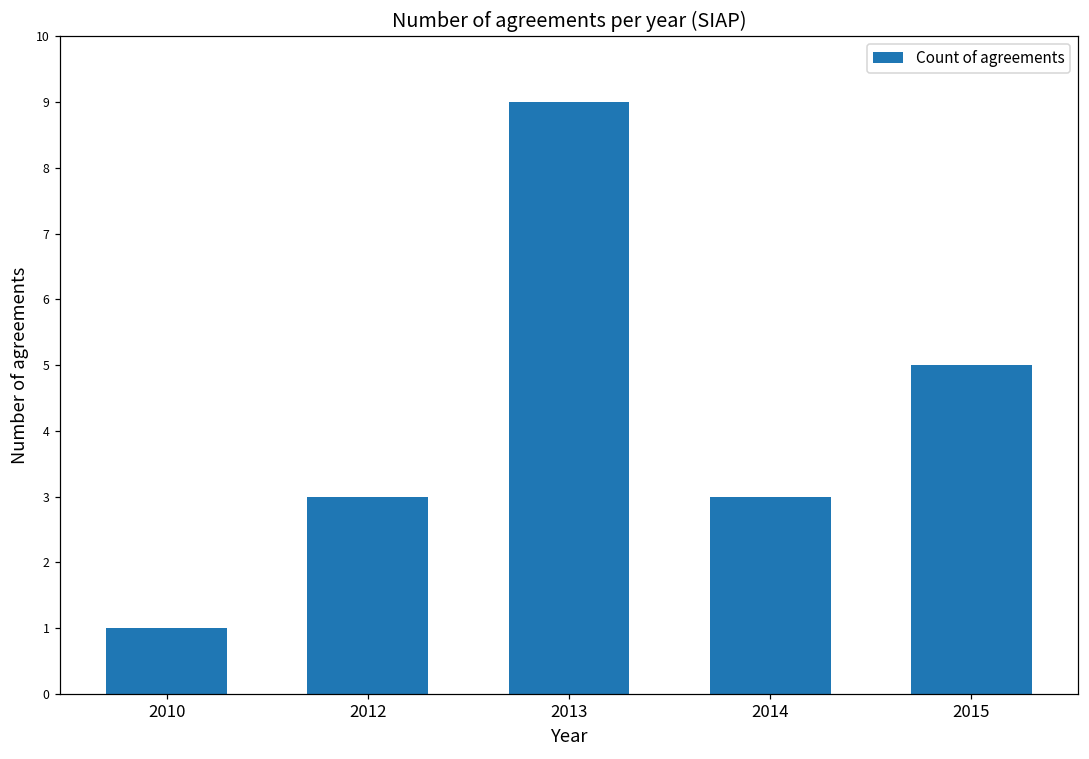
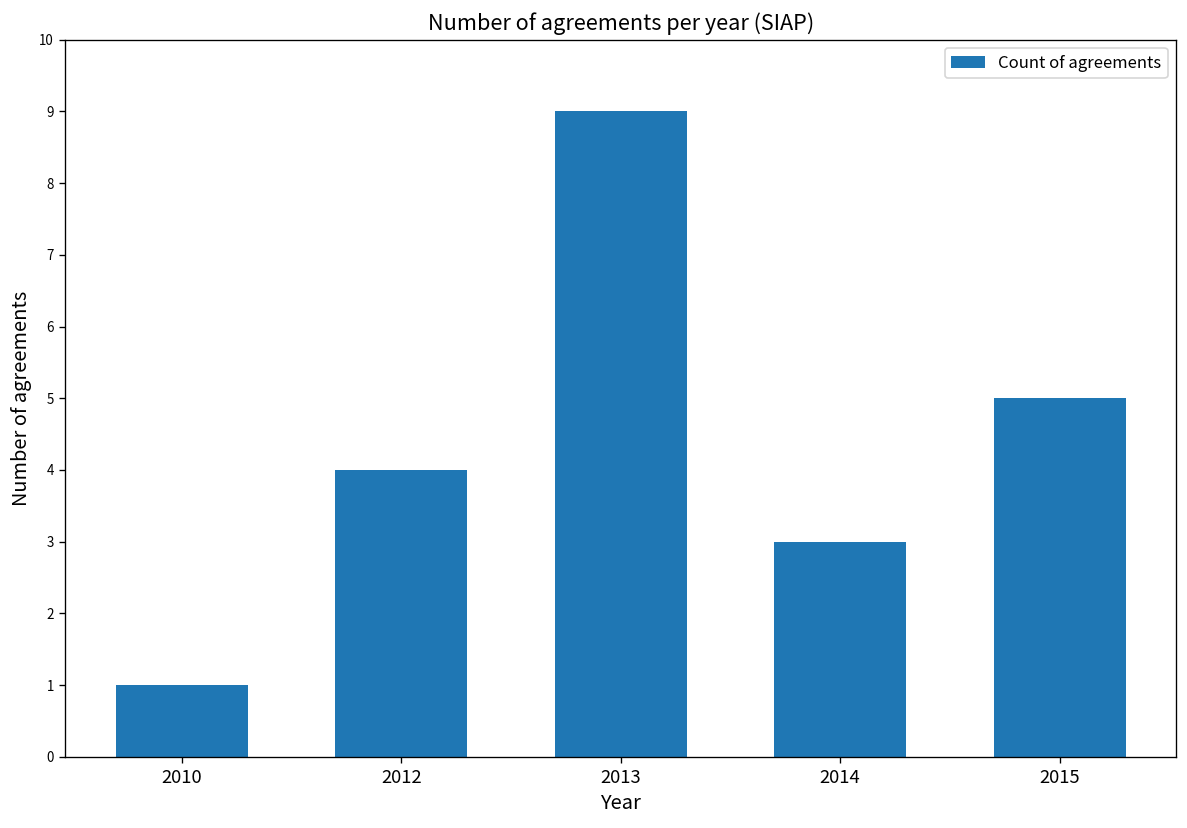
2012: 3 -> 4
